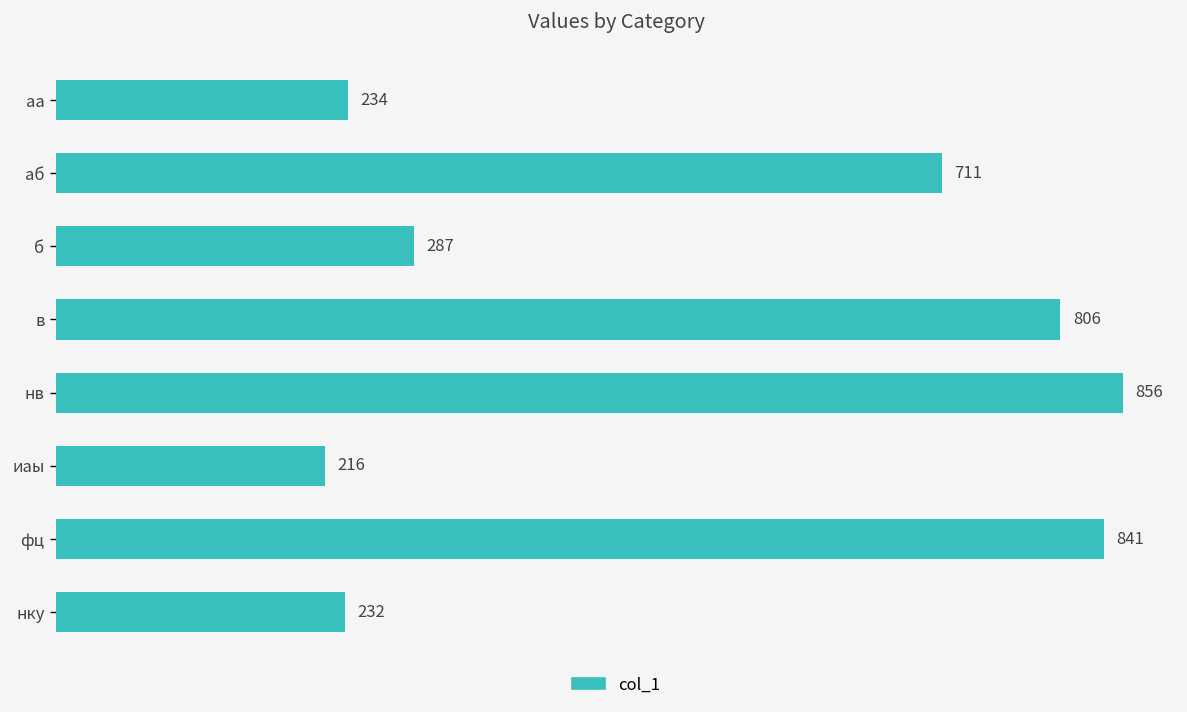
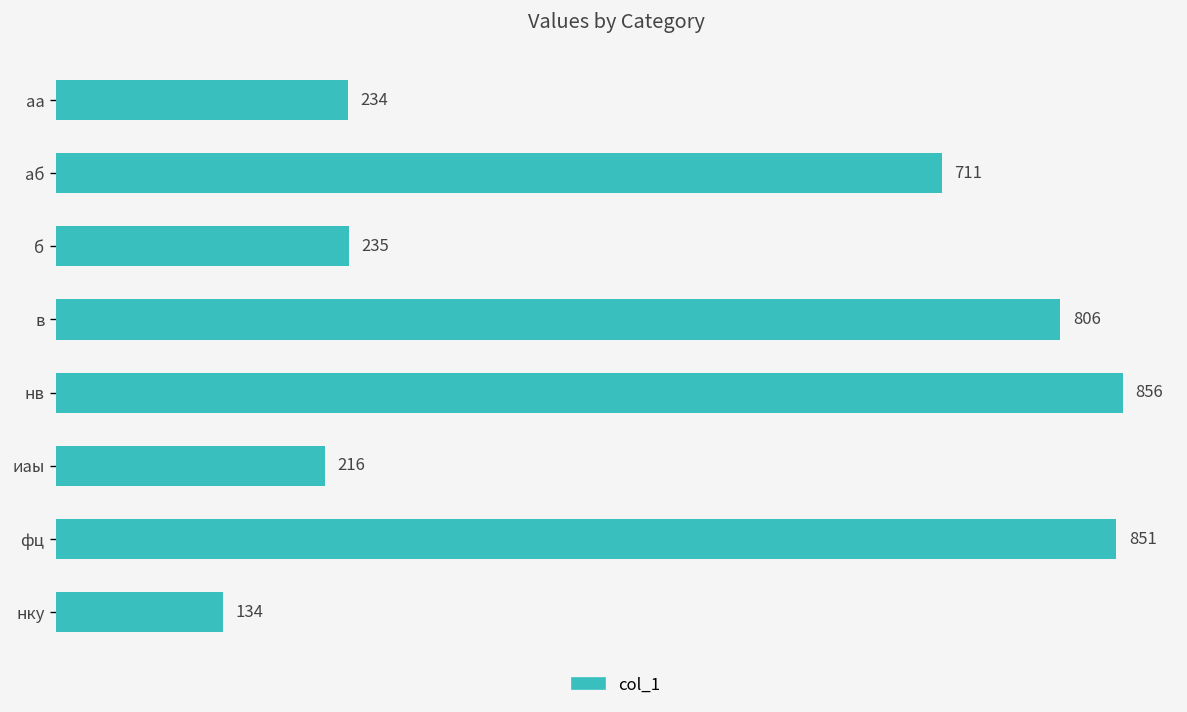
б: 287 -> 235
фц: 841 -> 851
нку: 232 -> 134
